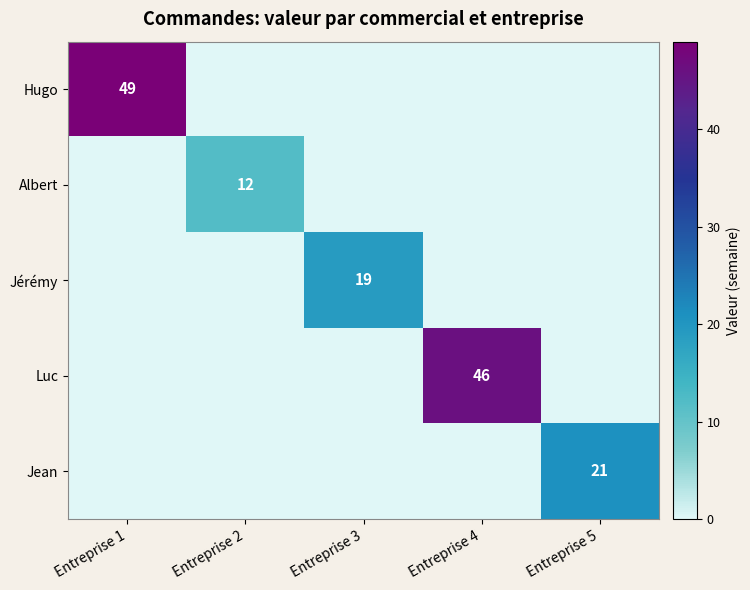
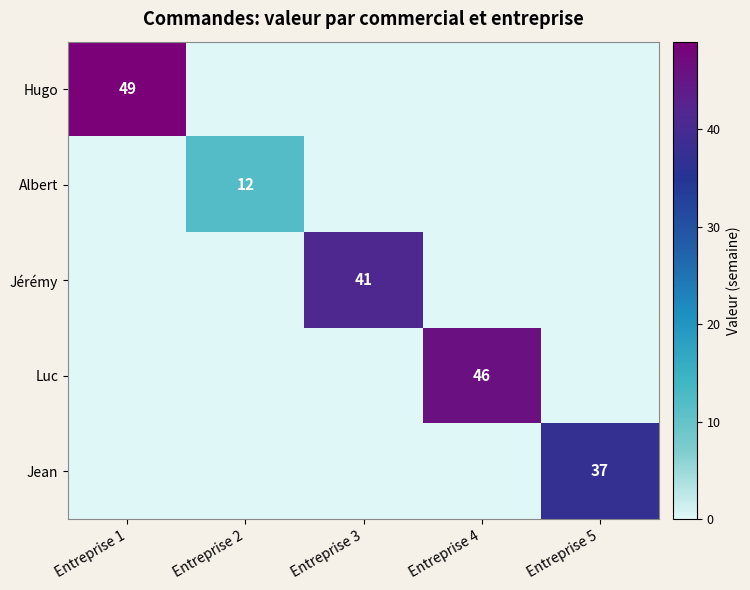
Jérémy, Entreprise 3: 19 -> 41
Jean, Entreprise 5: 21 -> 37
